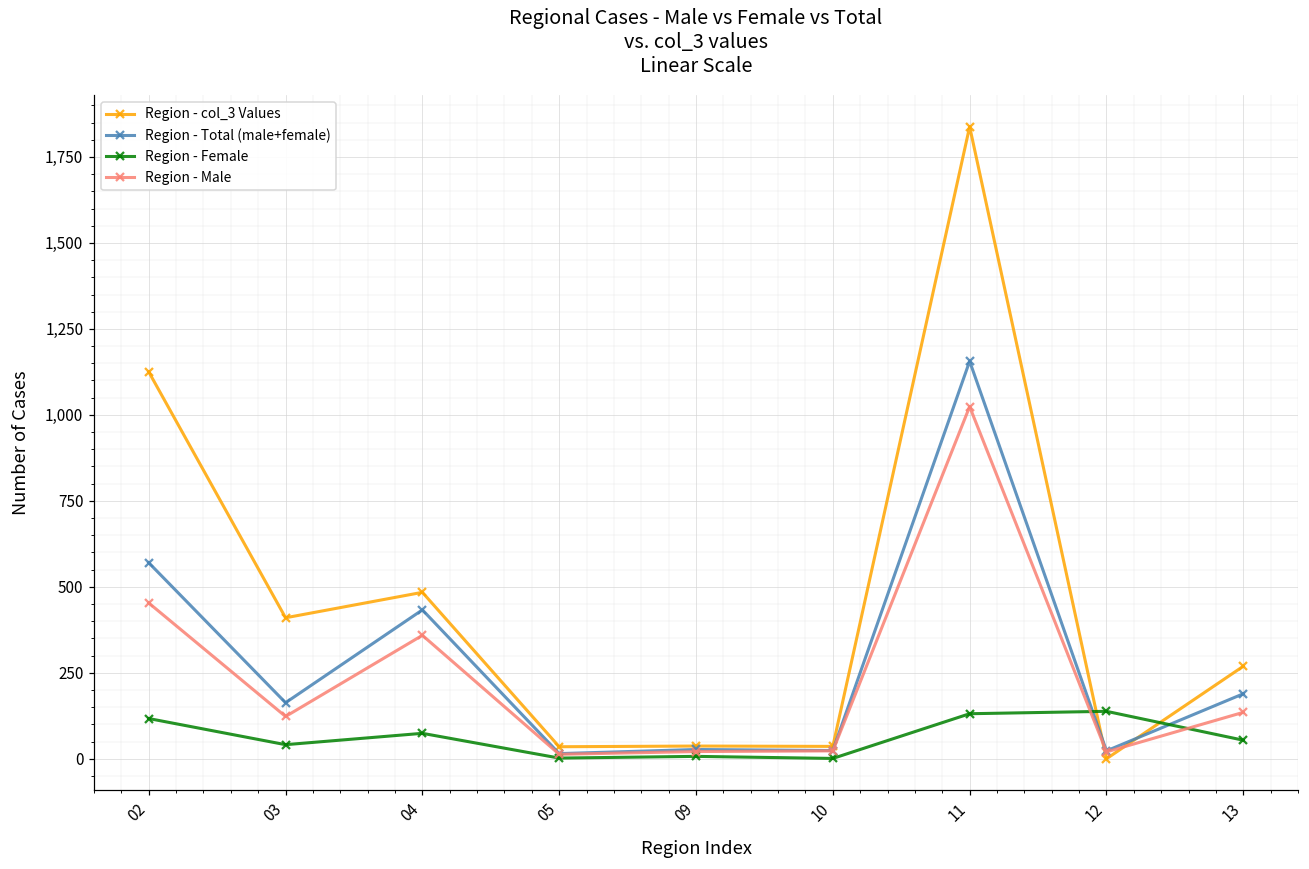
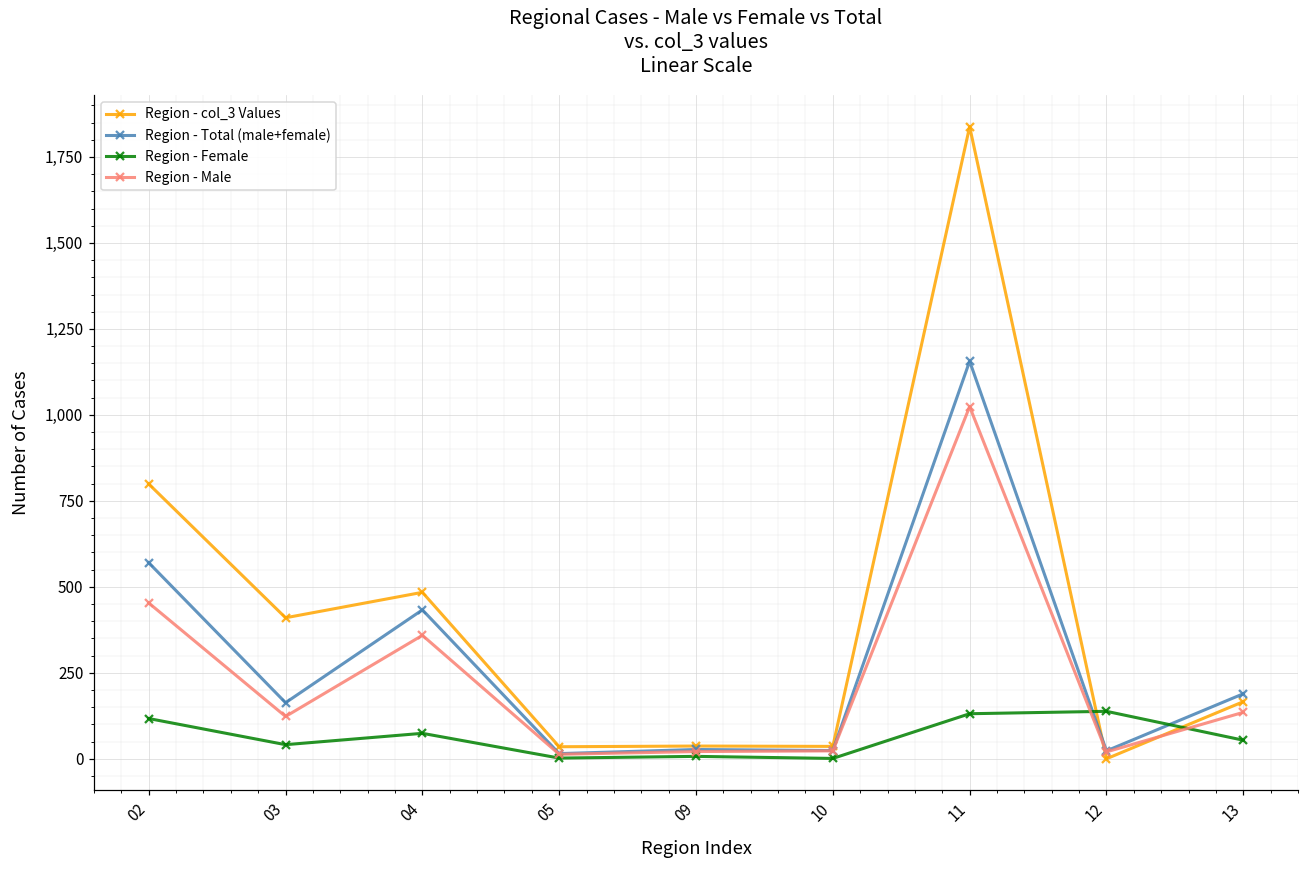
Region - col_3 Values, 02: 1,130 -> 800
Region - col_3 Values, 13: 270 -> 170
